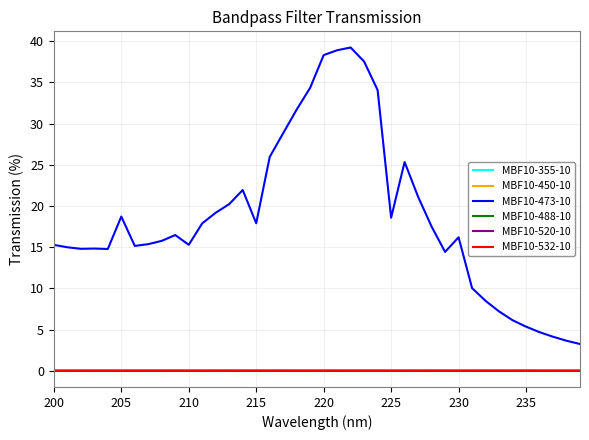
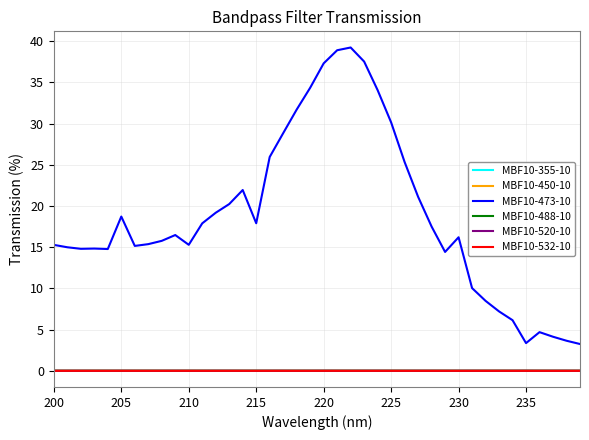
MBF10-473-10, 220: 38 -> 37
MBF10-473-10, 225: 19 -> 30
MBF10-473-10, 235: 5 -> 3
